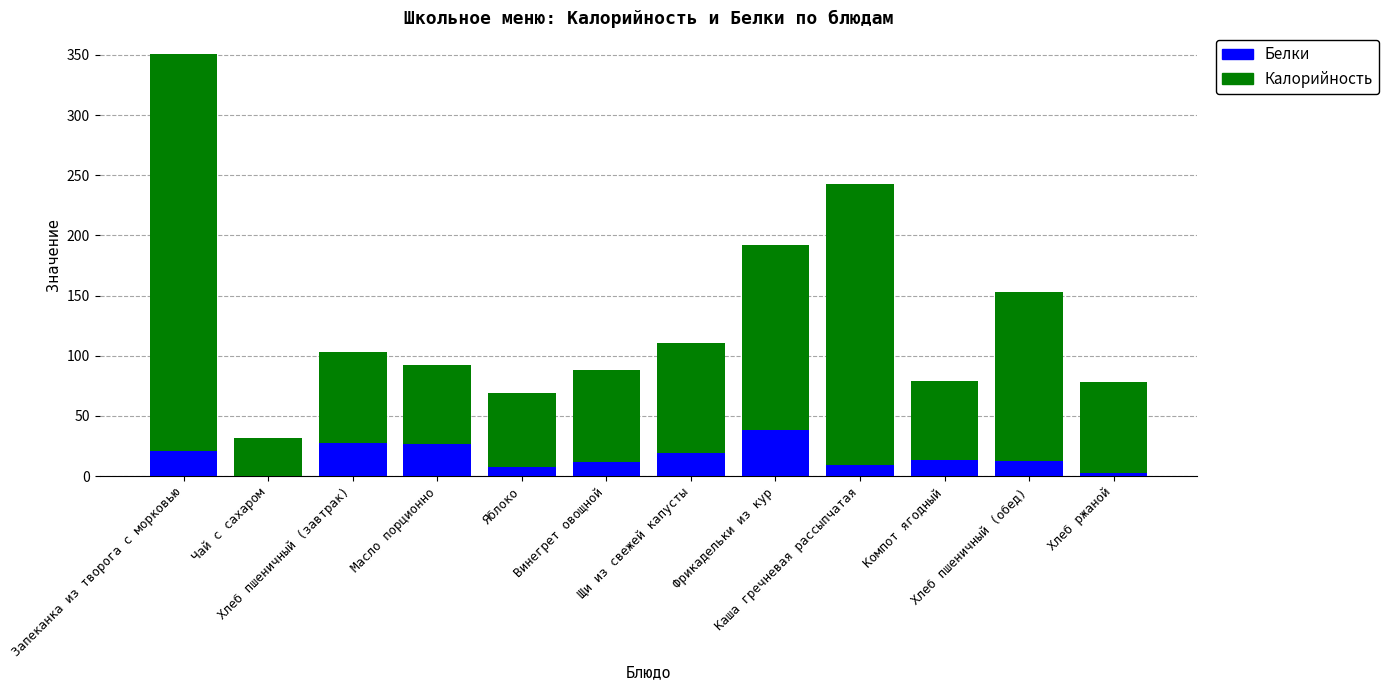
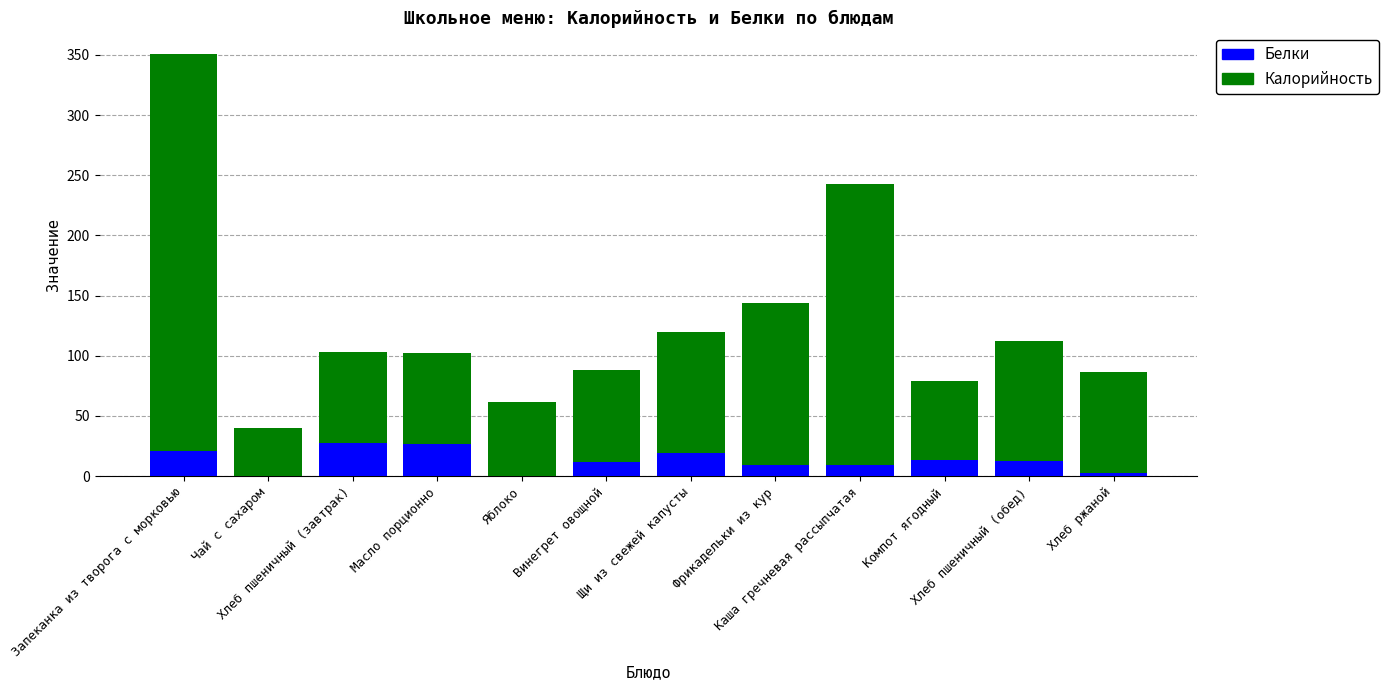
Калорийность, Чай с сахаром: 32 -> 40
Калорийность, Масло порционно: 66 -> 76
Белки, Яблоко: 8 -> 1
Калорийность, Щи из свежей капусты: 92 -> 101
Белки, Фрикадельки из кур: 38 -> 9
Калорийность, Фрикадельки из кур: 154 -> 135
Калорийность, Хлеб пшеничный (обед): 141 -> 100
Калорийность, Хлеб ржаной: 76 -> 84
